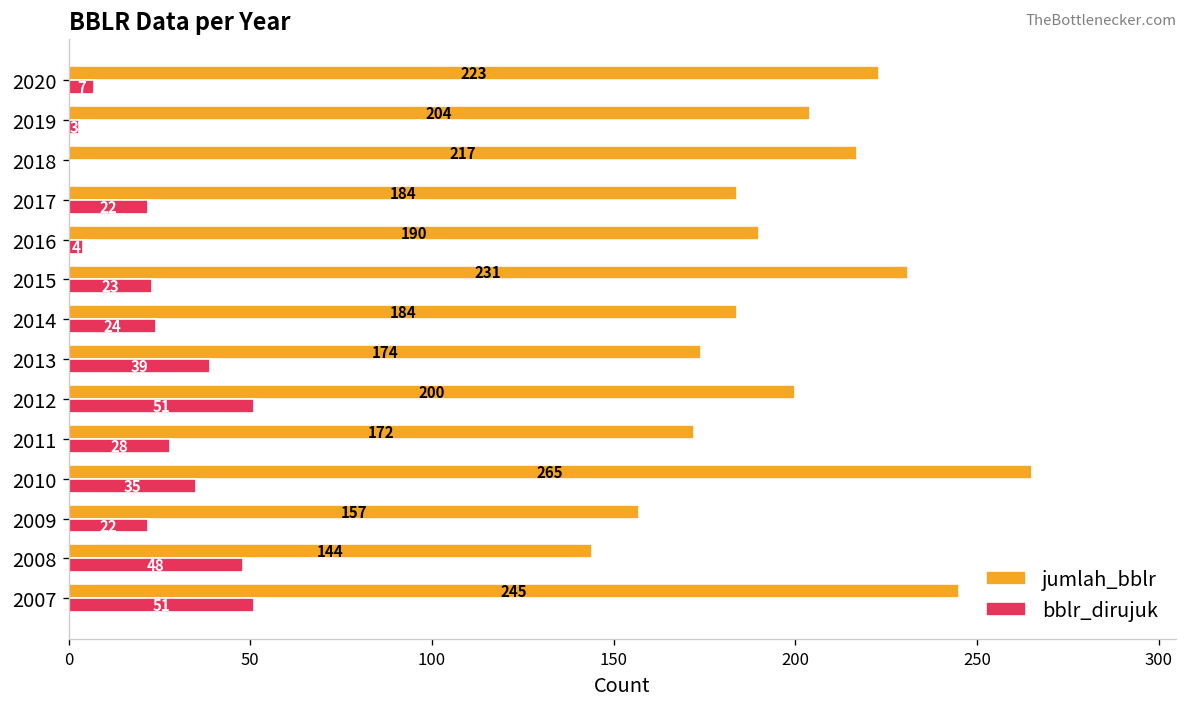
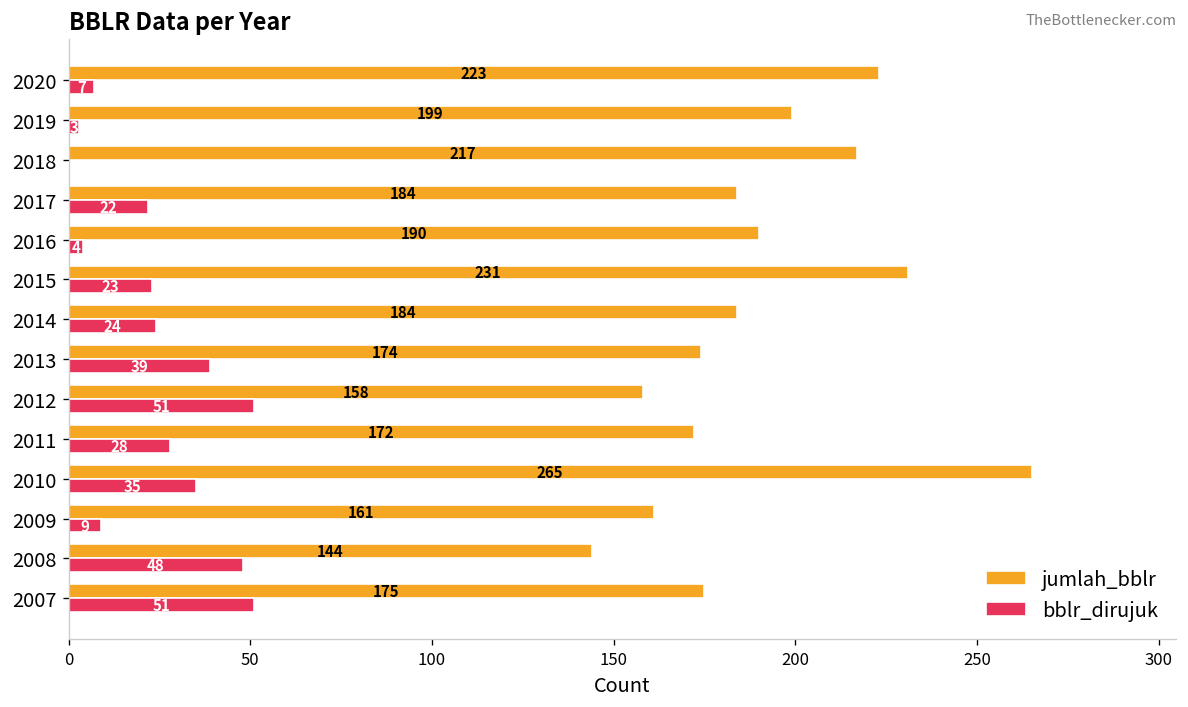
jumlah_bblr, 2019: 204 -> 199
jumlah_bblr, 2012: 200 -> 158
jumlah_bblr, 2009: 157 -> 161
bblr_dirujuk, 2009: 22 -> 9
jumlah_bblr, 2007: 245 -> 175
